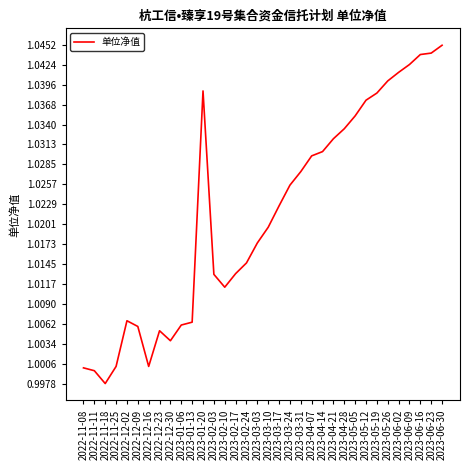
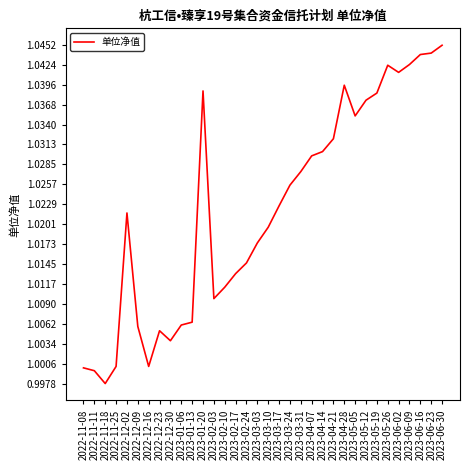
2022-12-02: 1.007 -> 1.022
2023-02-03: 1.013 -> 1.010
2023-04-28: 1.034 -> 1.040
2023-05-26: 1.040 -> 1.042
